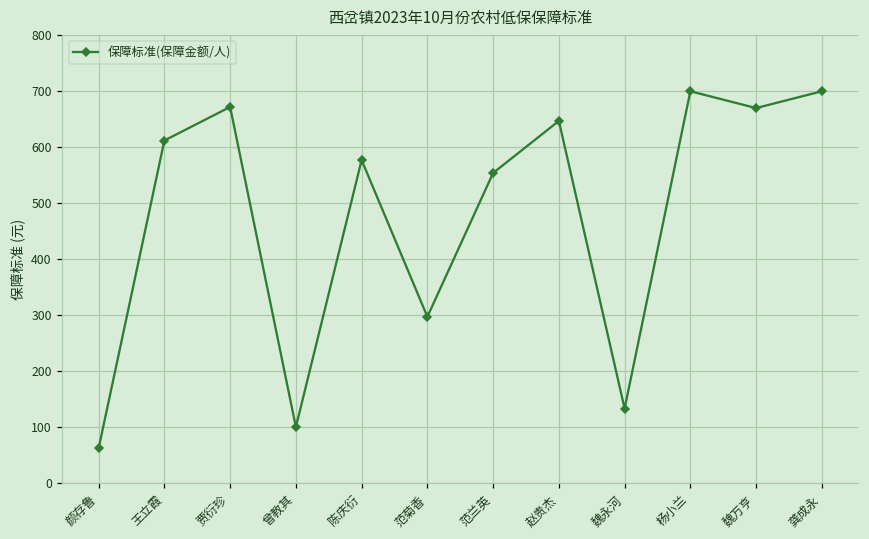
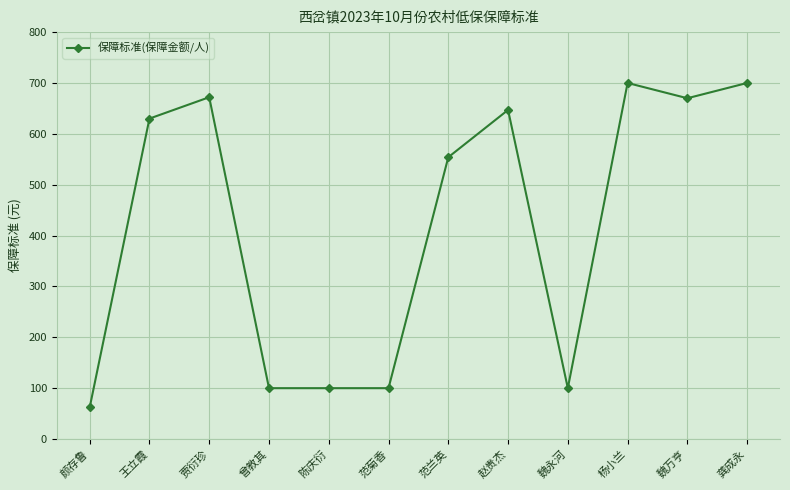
王立霞: 610 -> 630
陈庆衍: 580 -> 100
范菊香: 300 -> 100
魏永河: 130 -> 100
